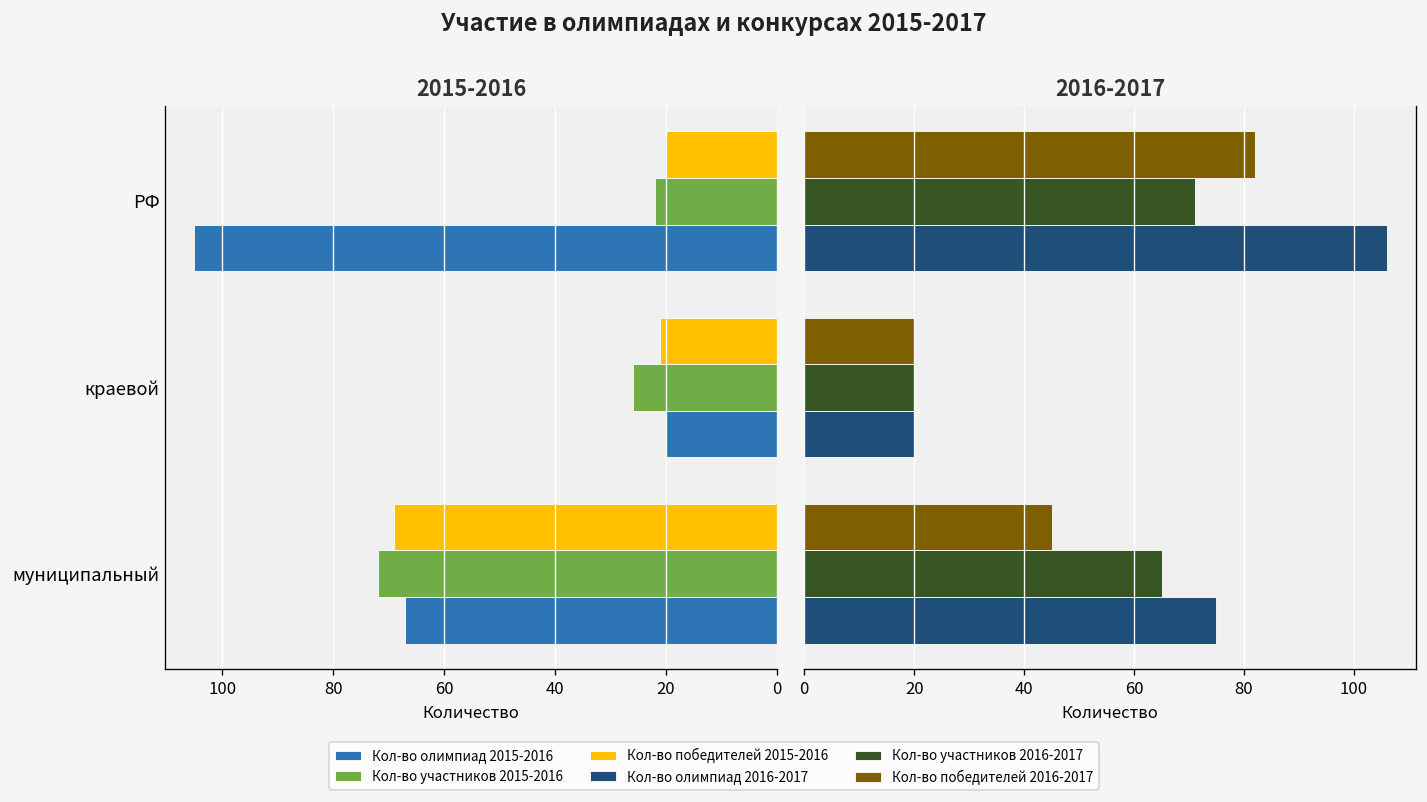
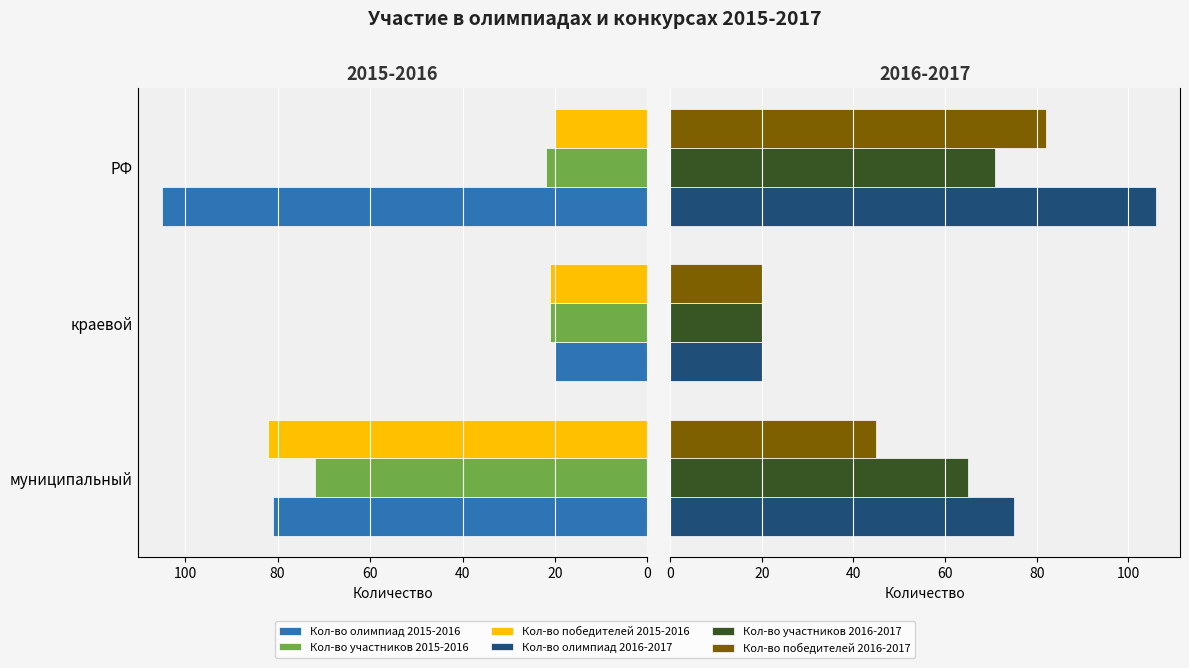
2015-2016, Кол-во участников 2015-2016, краевой: 26 -> 21
2015-2016, Кол-во победителей 2015-2016, муниципальный: 69 -> 82
2015-2016, Кол-во олимпиад 2015-2016, муниципальный: 67 -> 81
